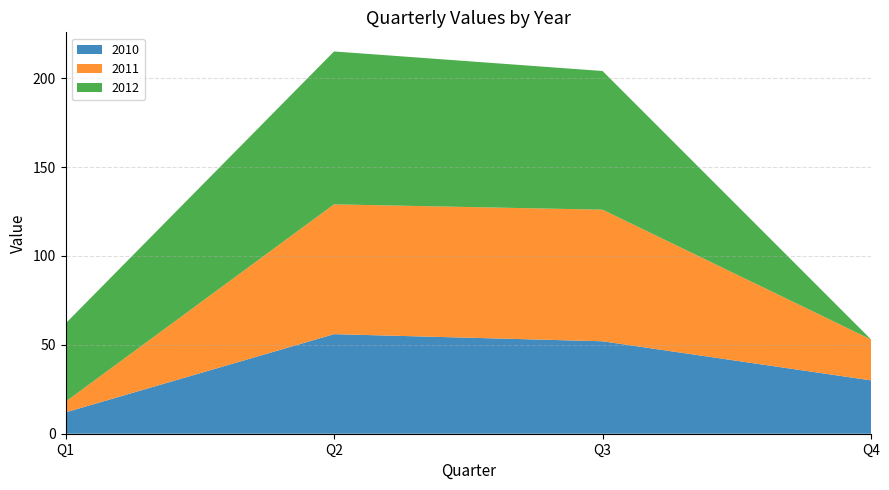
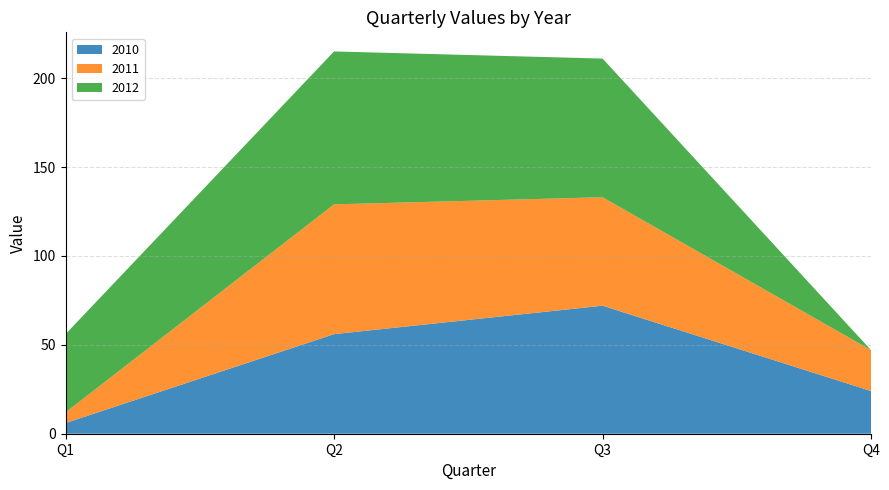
2010, Q1: 12 -> 6
2010, Q3: 52 -> 72
2011, Q3: 74 -> 61
2010, Q4: 30 -> 24
